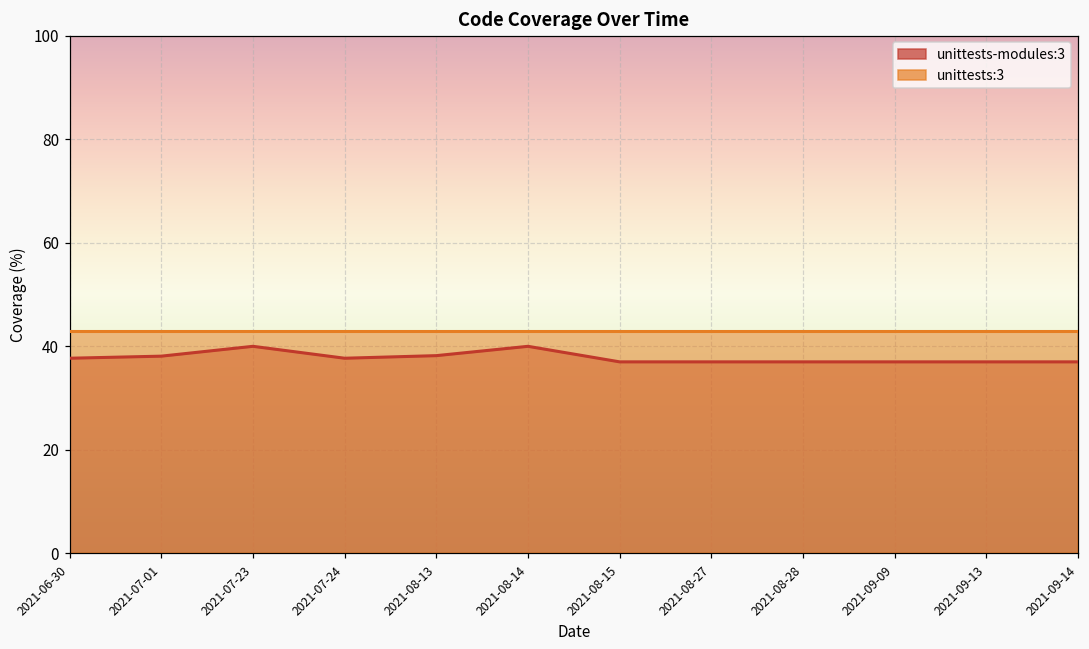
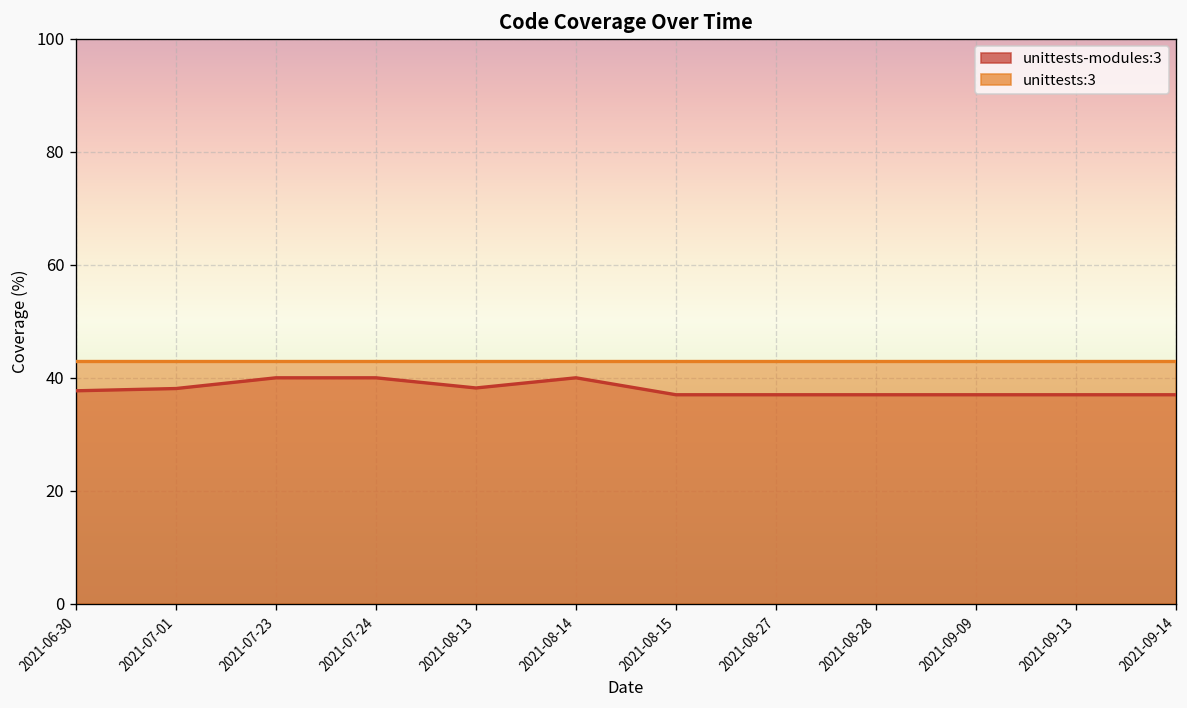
unittests-modules:3, 2021-07-24: 38 -> 40
